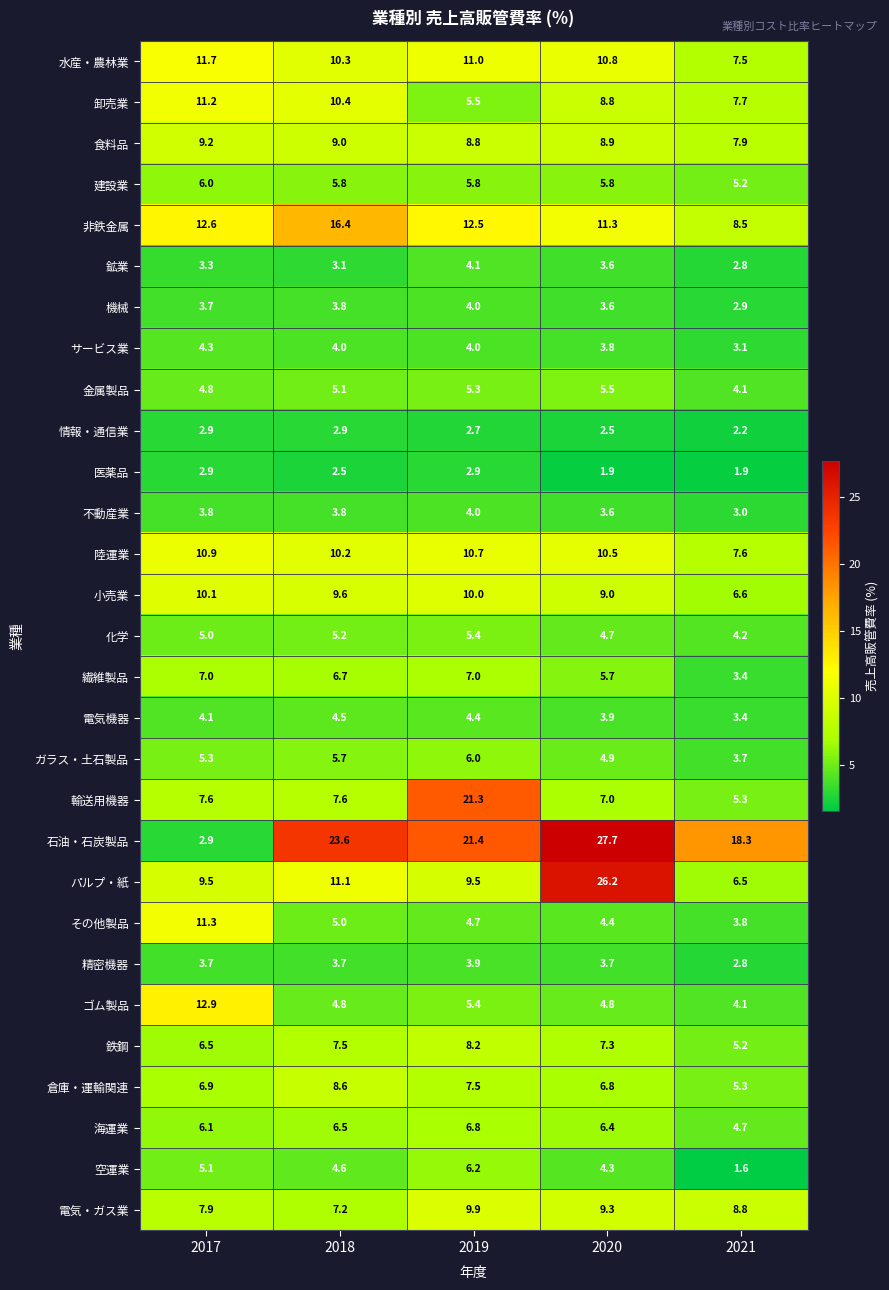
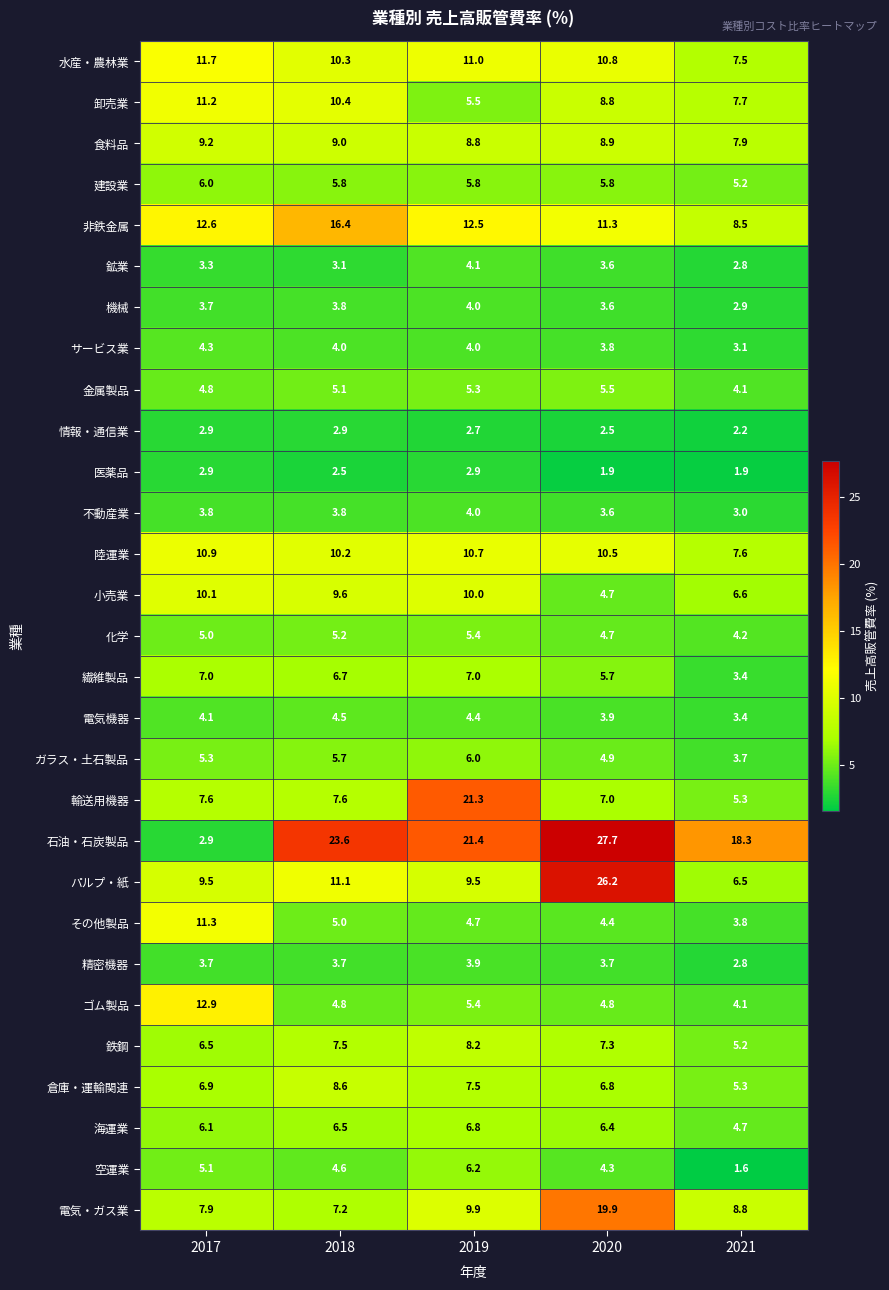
小売業, 2020: 9.0 -> 4.7
電気・ガス業, 2020: 9.3 -> 19.9
